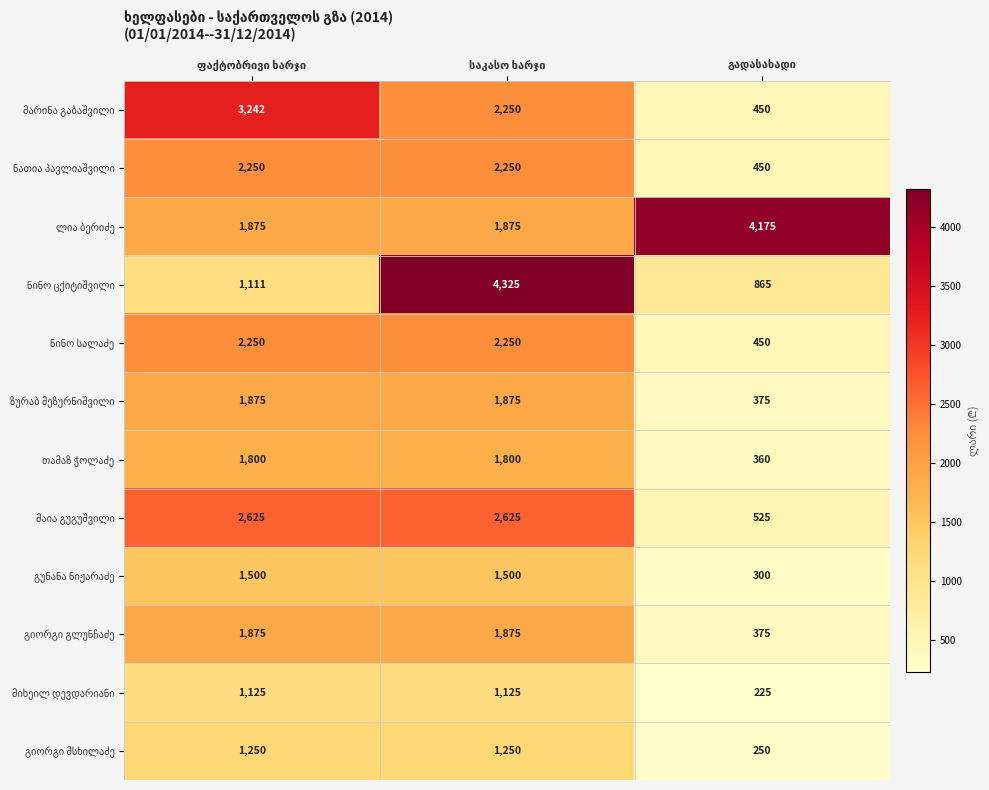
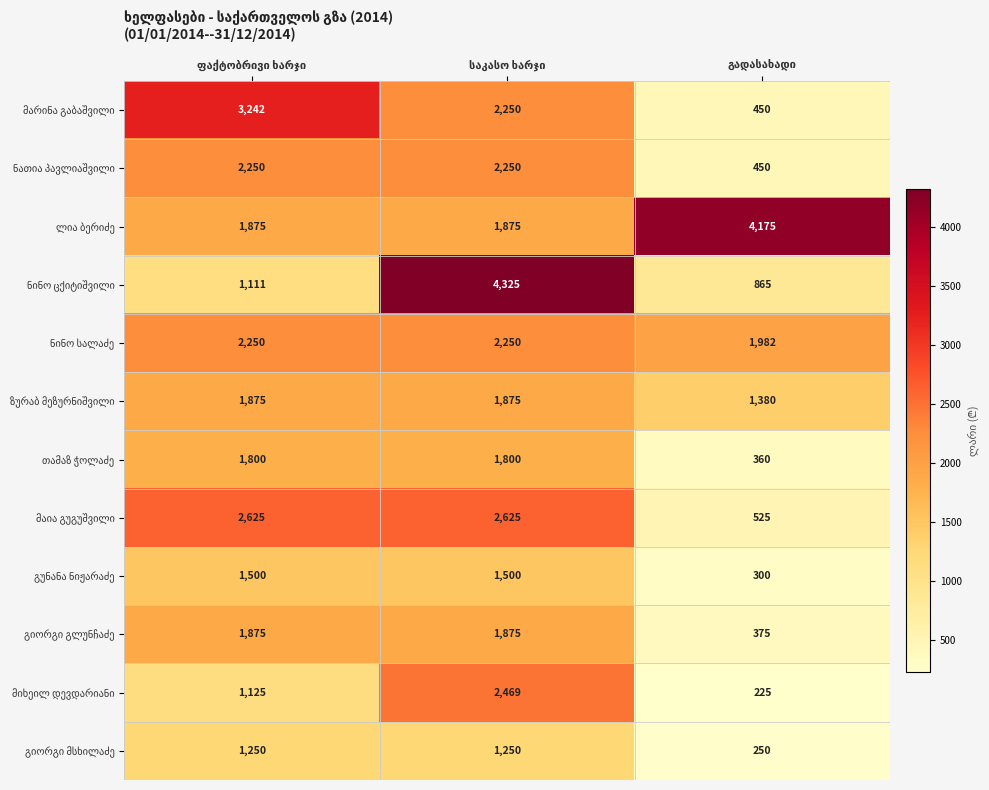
ნინო სალაძე, გადასახადი: 450 -> 1,982
ზურაბ მეზურნიშვილი, გადასახადი: 375 -> 1,380
მიხეილ დევდარიანი, საკასო ხარჯი: 1,125 -> 2,469
